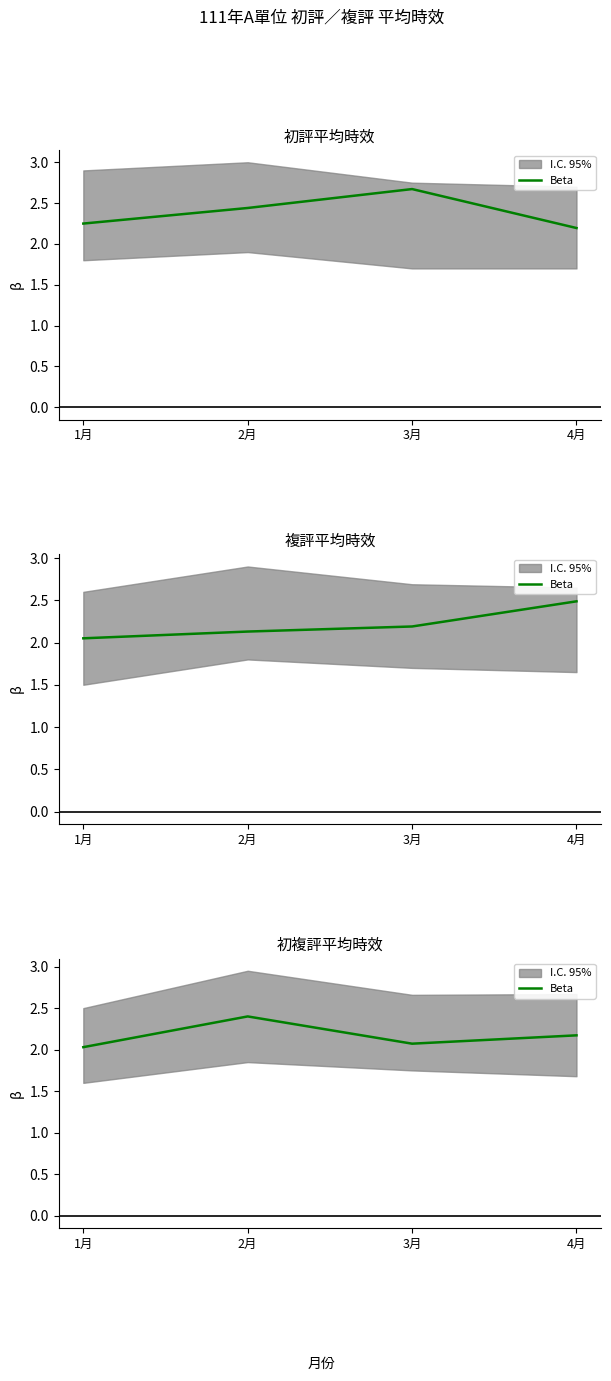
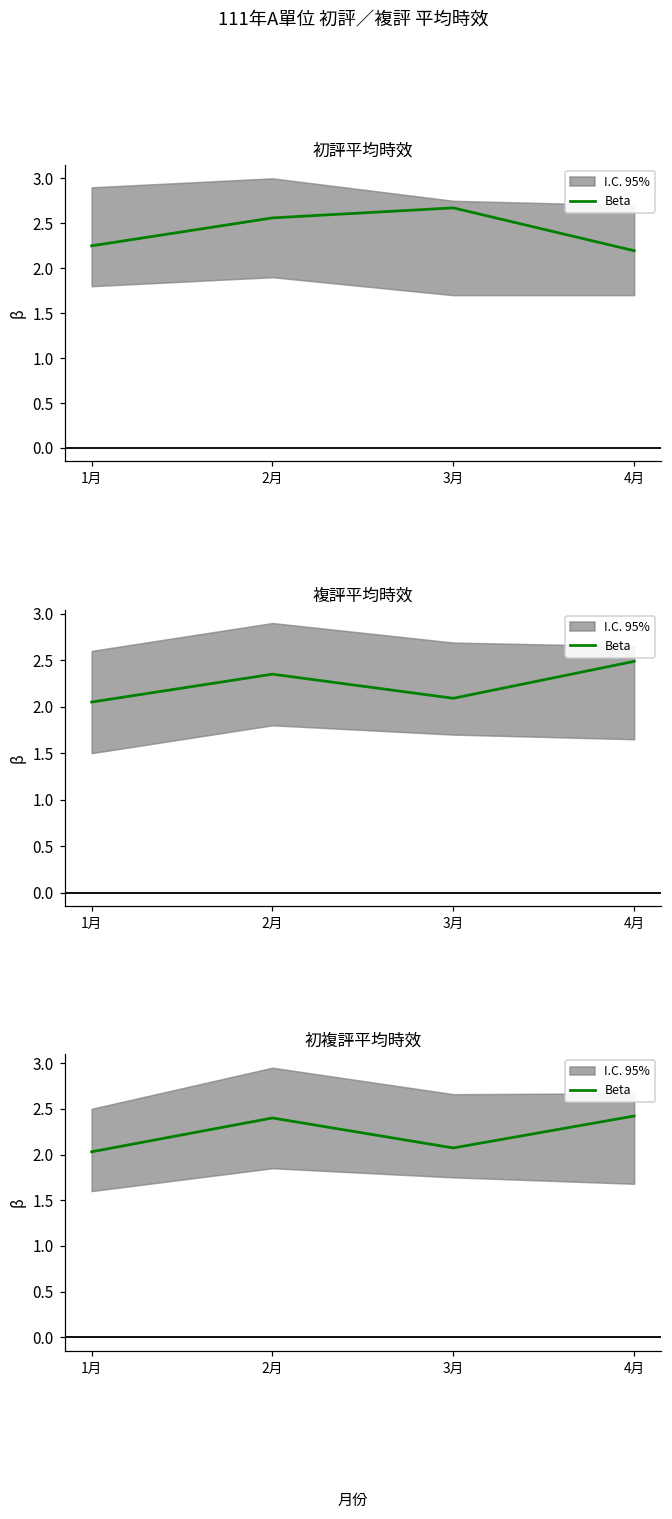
初評平均時效, Beta, 2月: 2.4 -> 2.6
複評平均時效, Beta, 2月: 2.1 -> 2.4
複評平均時效, Beta, 3月: 2.2 -> 2.1
初複評平均時效, Beta, 4月: 2.2 -> 2.4
